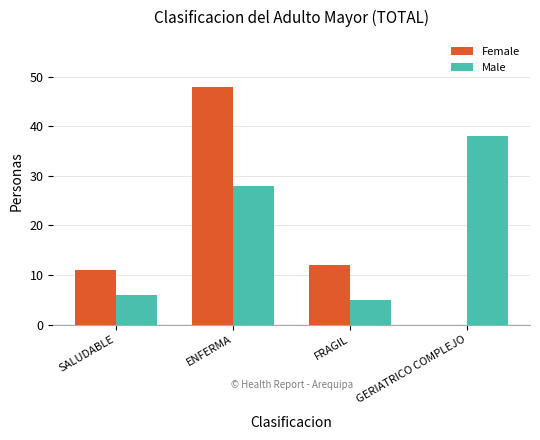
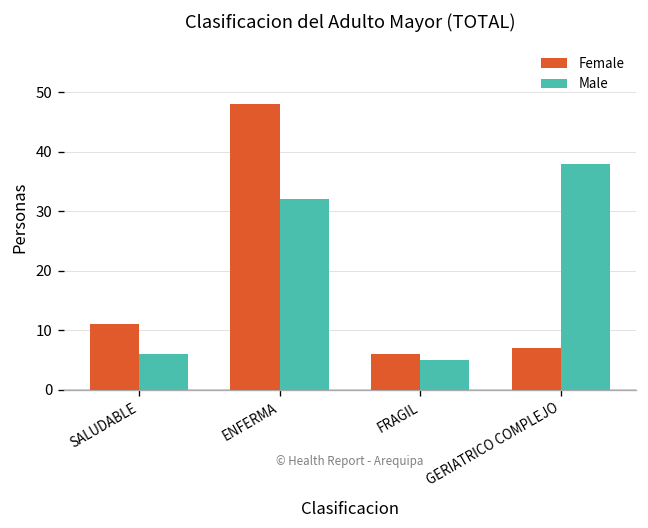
Male, ENFERMA: 28 -> 32
Female, FRAGIL: 12 -> 6
Female, GERIATRICO COMPLEJO: 0 -> 7
